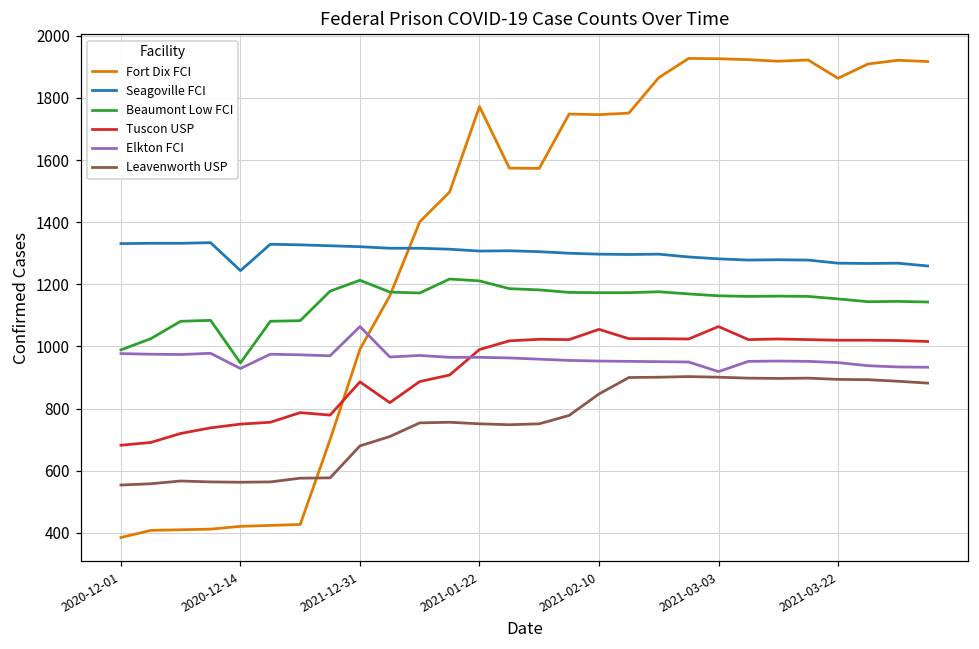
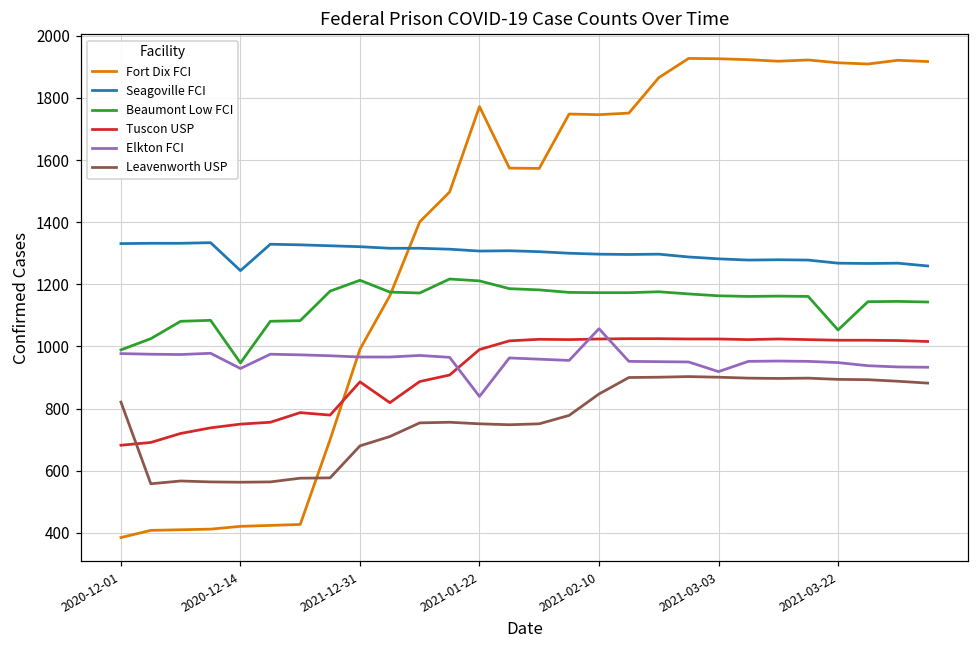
Leavenworth USP, 2020-12-01: 550 -> 820
Elkton FCI, 2021-12-31: 1060 -> 970
Elkton FCI, 2021-01-22: 970 -> 840
Tuscon USP, 2021-02-10: 1060 -> 1020
Elkton FCI, 2021-02-10: 950 -> 1060
Tuscon USP, 2021-03-03: 1060 -> 1020
Fort Dix FCI, 2021-03-22: 1860 -> 1910
Beaumont Low FCI, 2021-03-22: 1150 -> 1050
